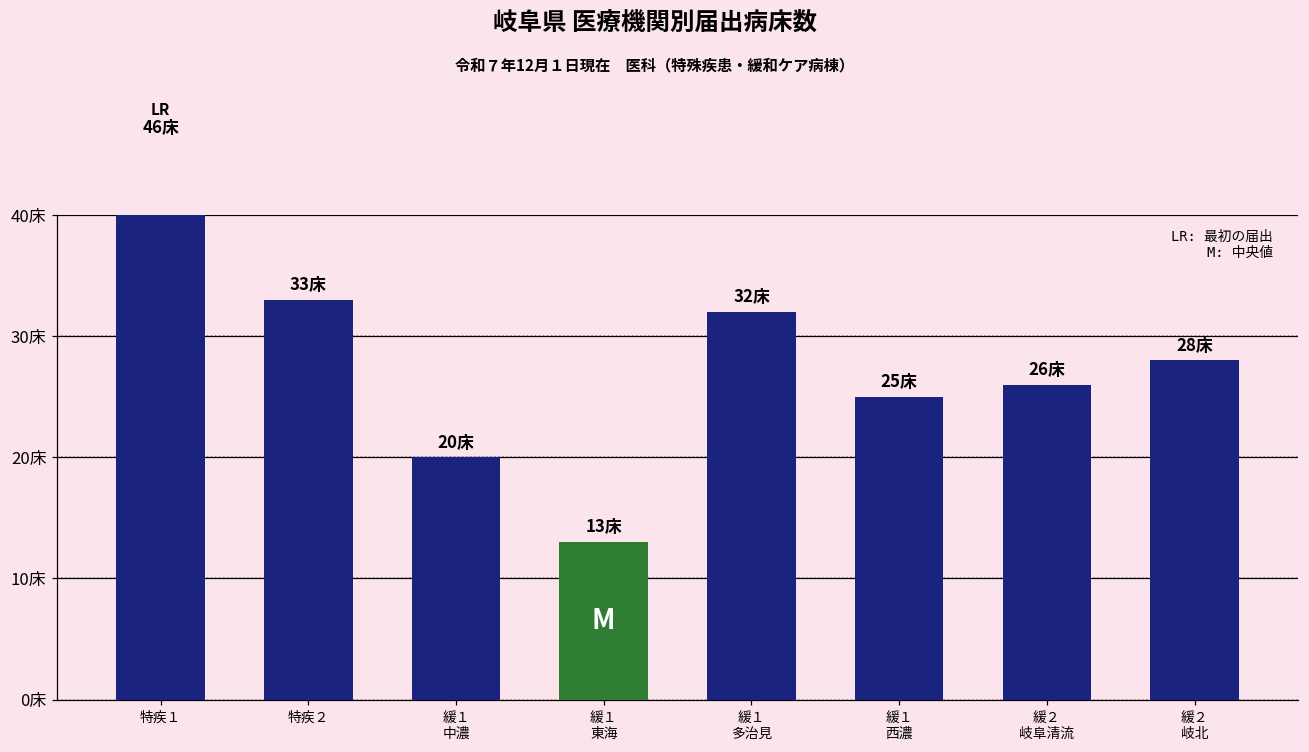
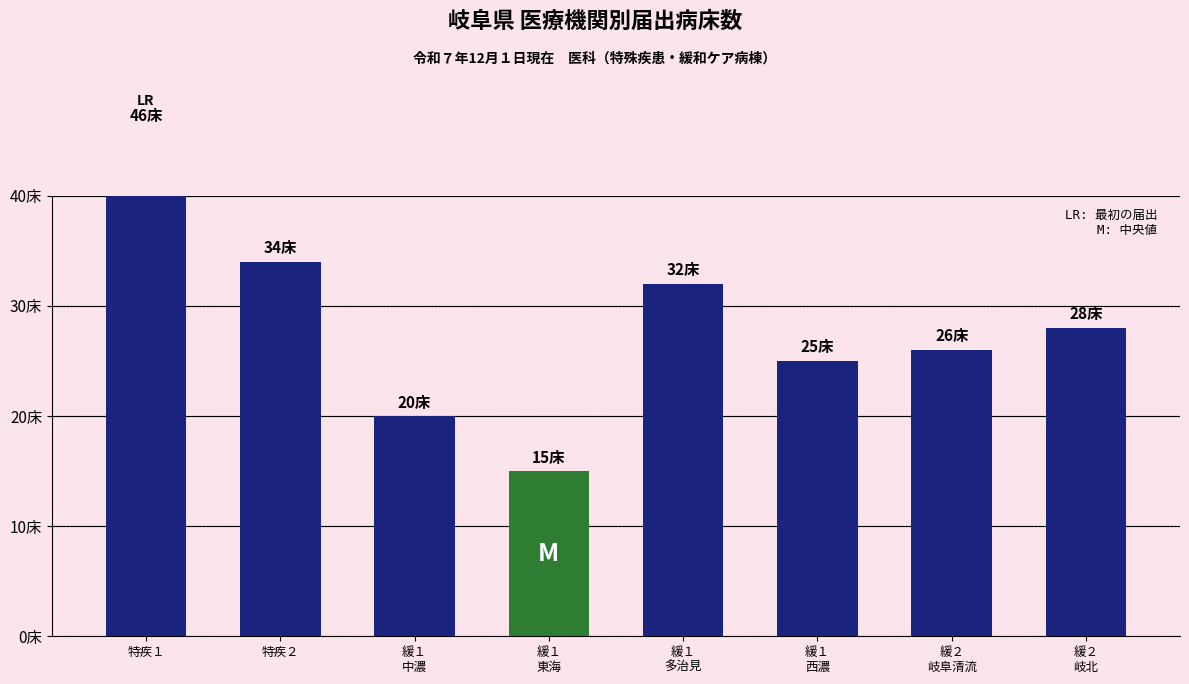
特疾２: 33床 -> 34床
緩１ 東海: 13床 -> 15床
